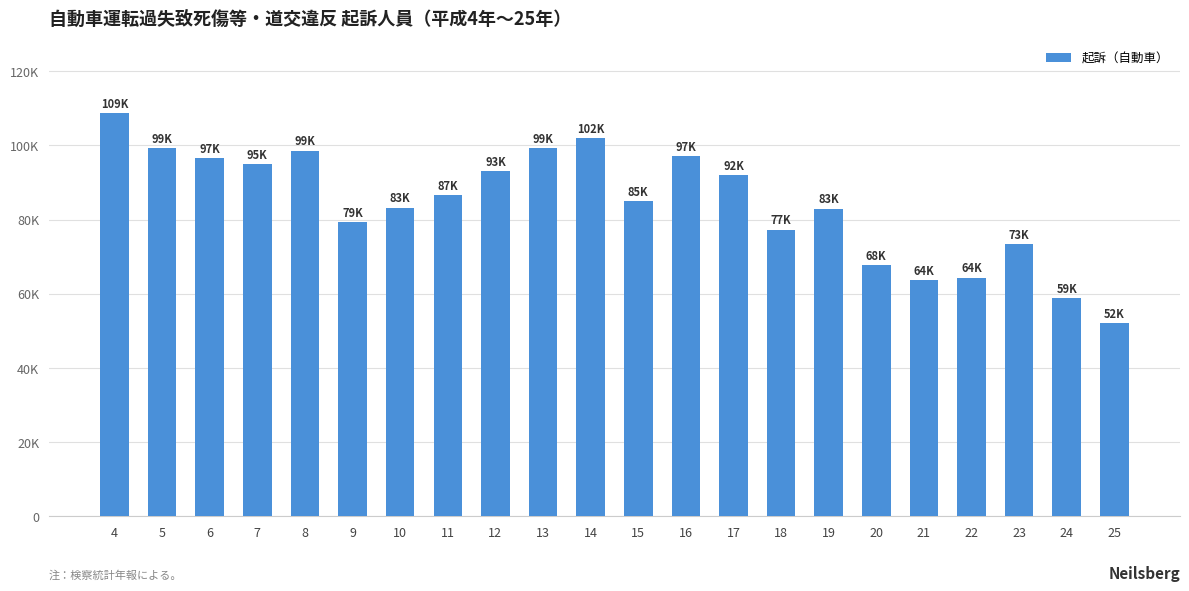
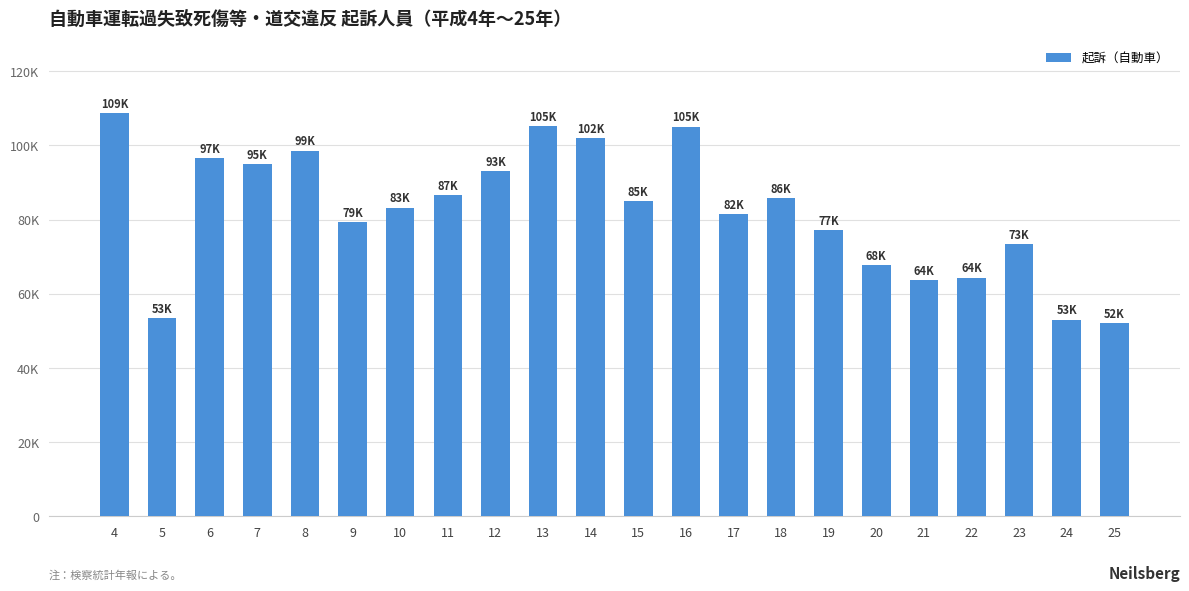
5: 99K -> 53K
13: 99K -> 105K
16: 97K -> 105K
17: 92K -> 82K
18: 77K -> 86K
19: 83K -> 77K
24: 59K -> 53K
